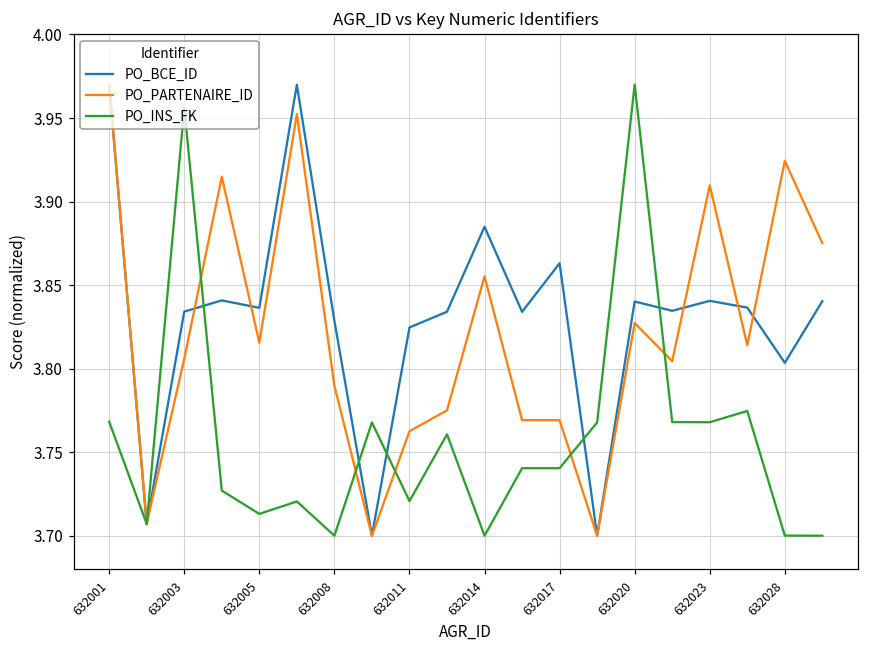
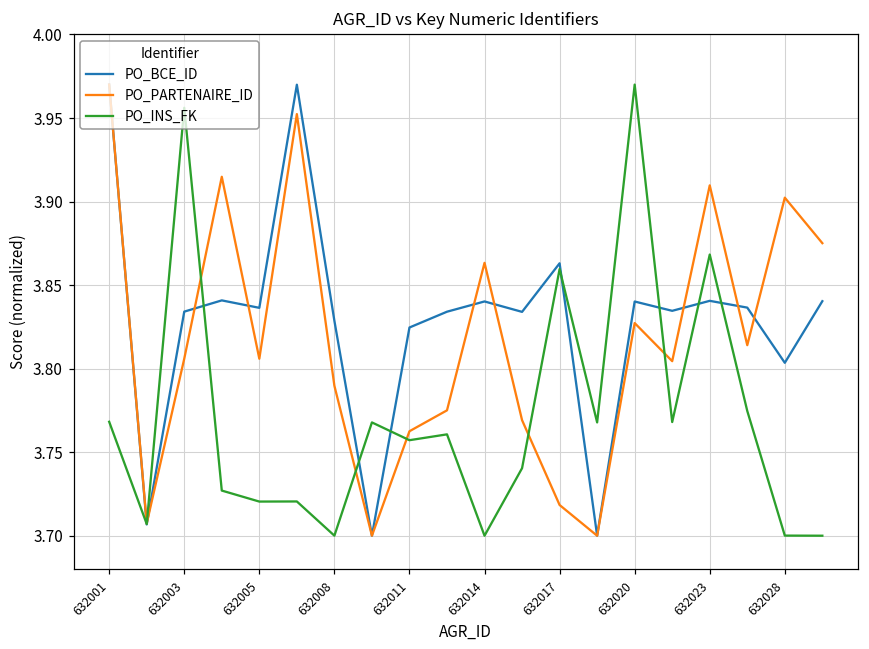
PO_PARTENAIRE_ID, 632005: 3.816 -> 3.806
PO_INS_FK, 632005: 3.713 -> 3.720
PO_INS_FK, 632011: 3.721 -> 3.757
PO_BCE_ID, 632014: 3.885 -> 3.840
PO_PARTENAIRE_ID, 632014: 3.855 -> 3.863
PO_PARTENAIRE_ID, 632017: 3.769 -> 3.718
PO_INS_FK, 632017: 3.740 -> 3.860
PO_INS_FK, 632023: 3.768 -> 3.868
PO_PARTENAIRE_ID, 632028: 3.924 -> 3.902
